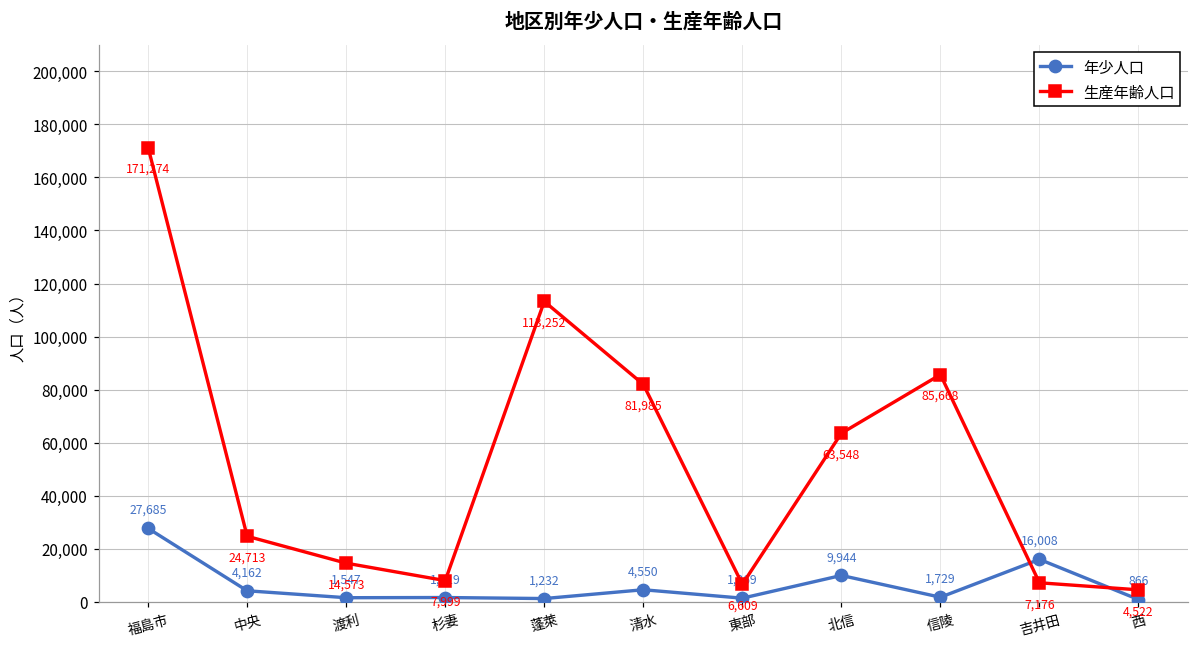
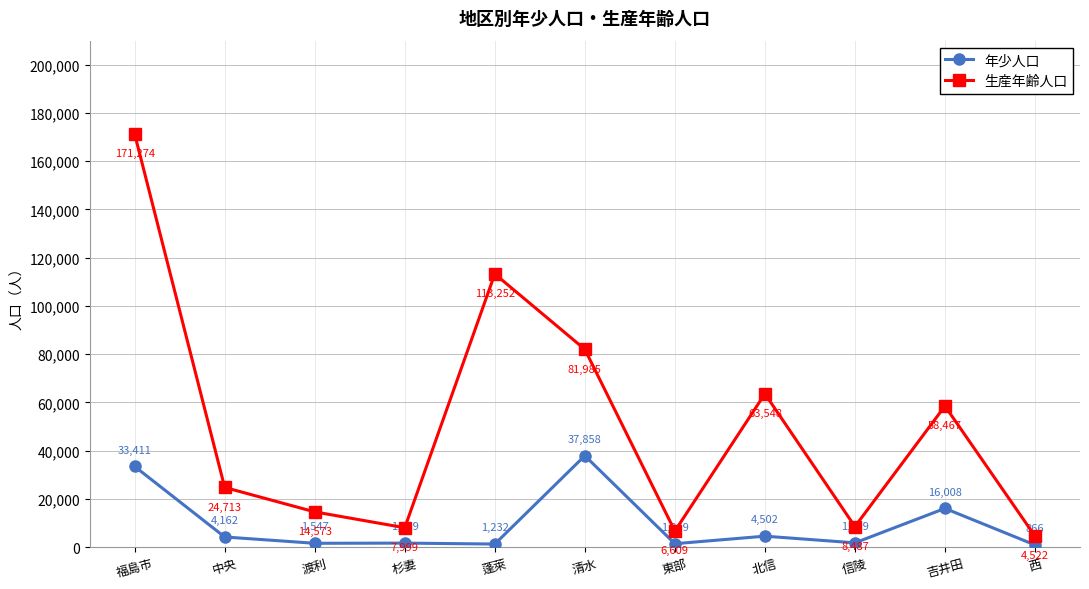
年少人口, 福島市: 27,685 -> 33,411
年少人口, 清水: 4,550 -> 37,858
年少人口, 北信: 9,944 -> 4,502
生産年齢人口, 信陵: 85,668 -> 8,487
生産年齢人口, 吉井田: 7,176 -> 58,467
